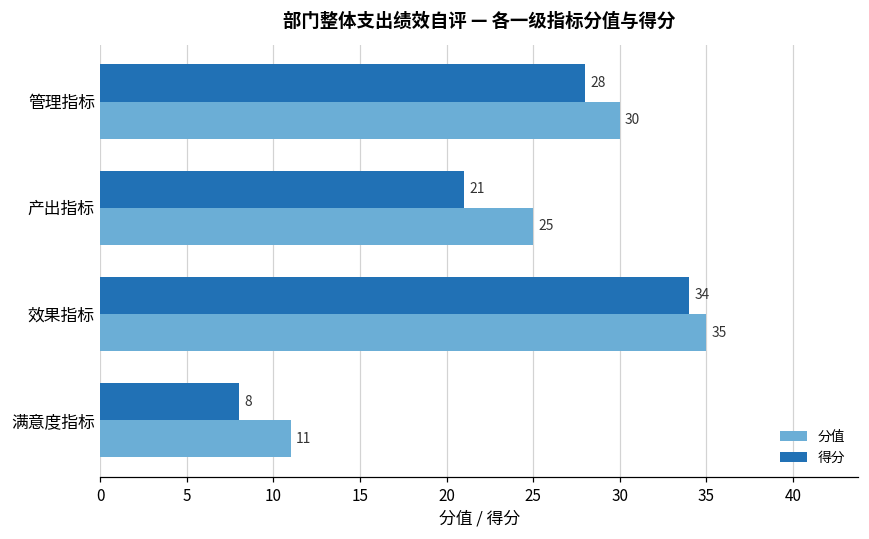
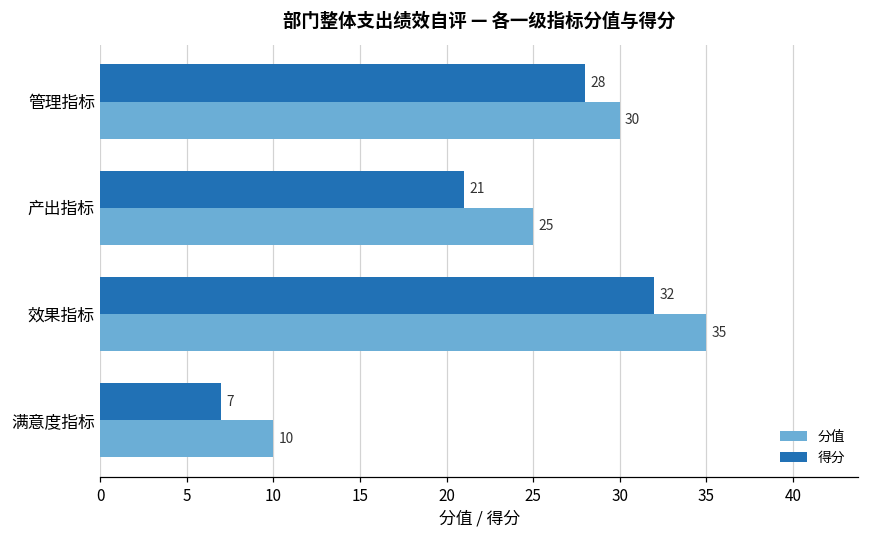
得分, 效果指标: 34 -> 32
得分, 满意度指标: 8 -> 7
分值, 满意度指标: 11 -> 10
